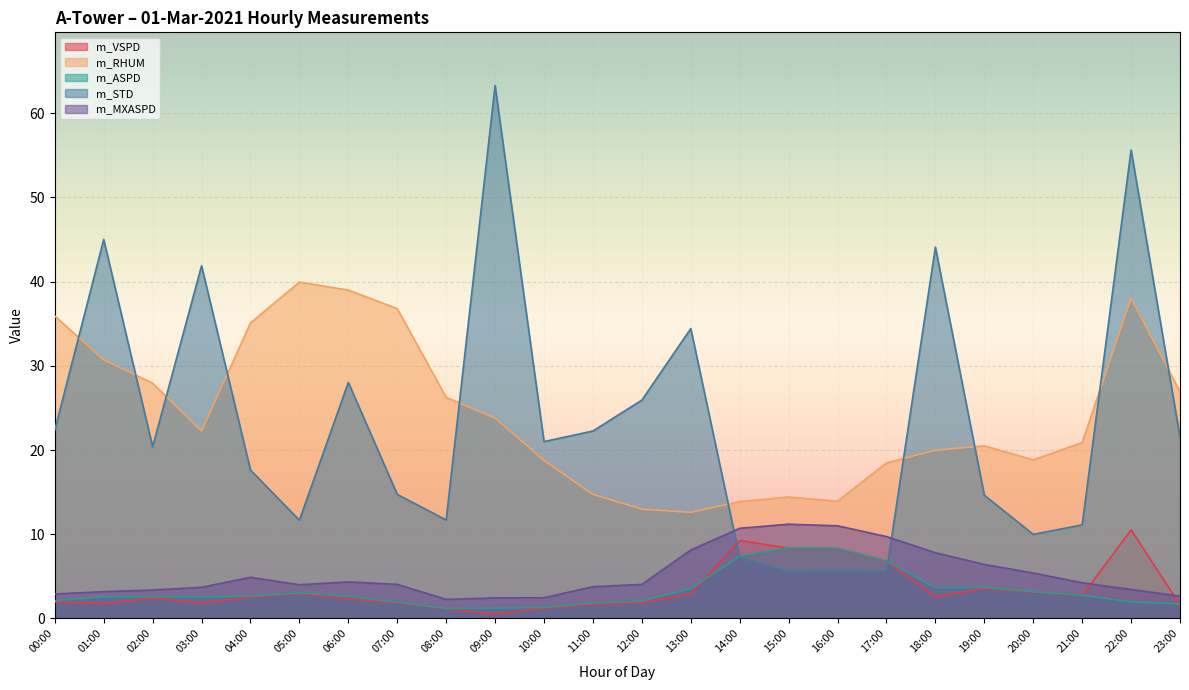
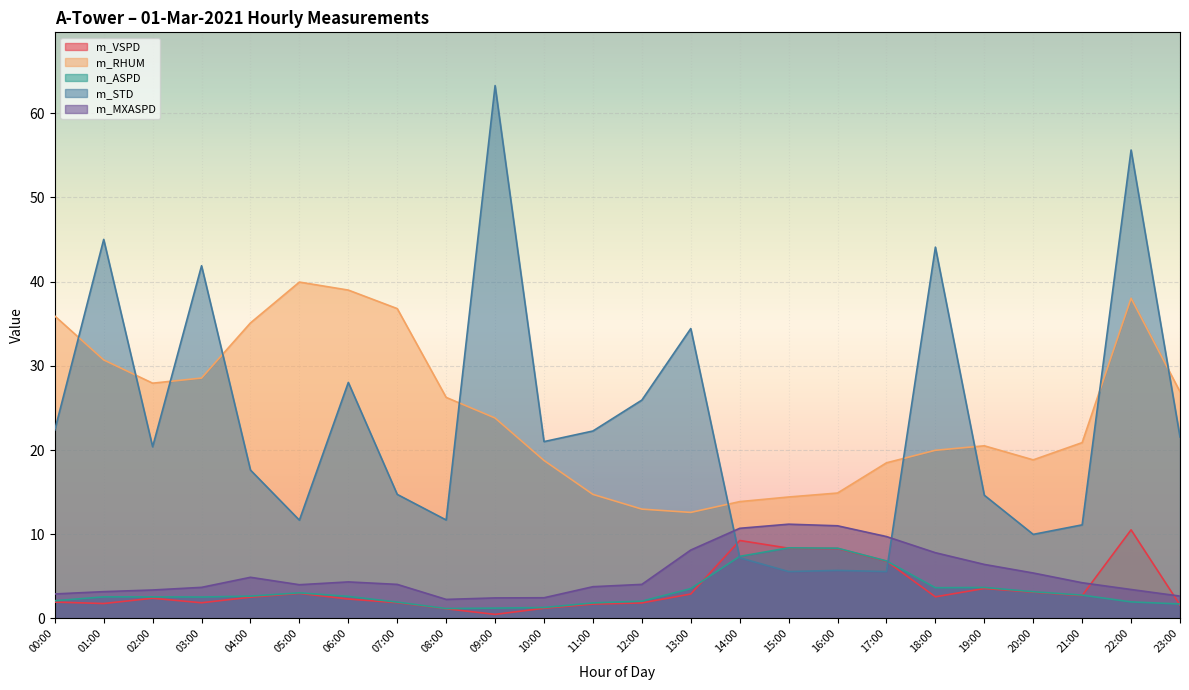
m_RHUM, 03:00: 22 -> 29
m_RHUM, 16:00: 14 -> 15
